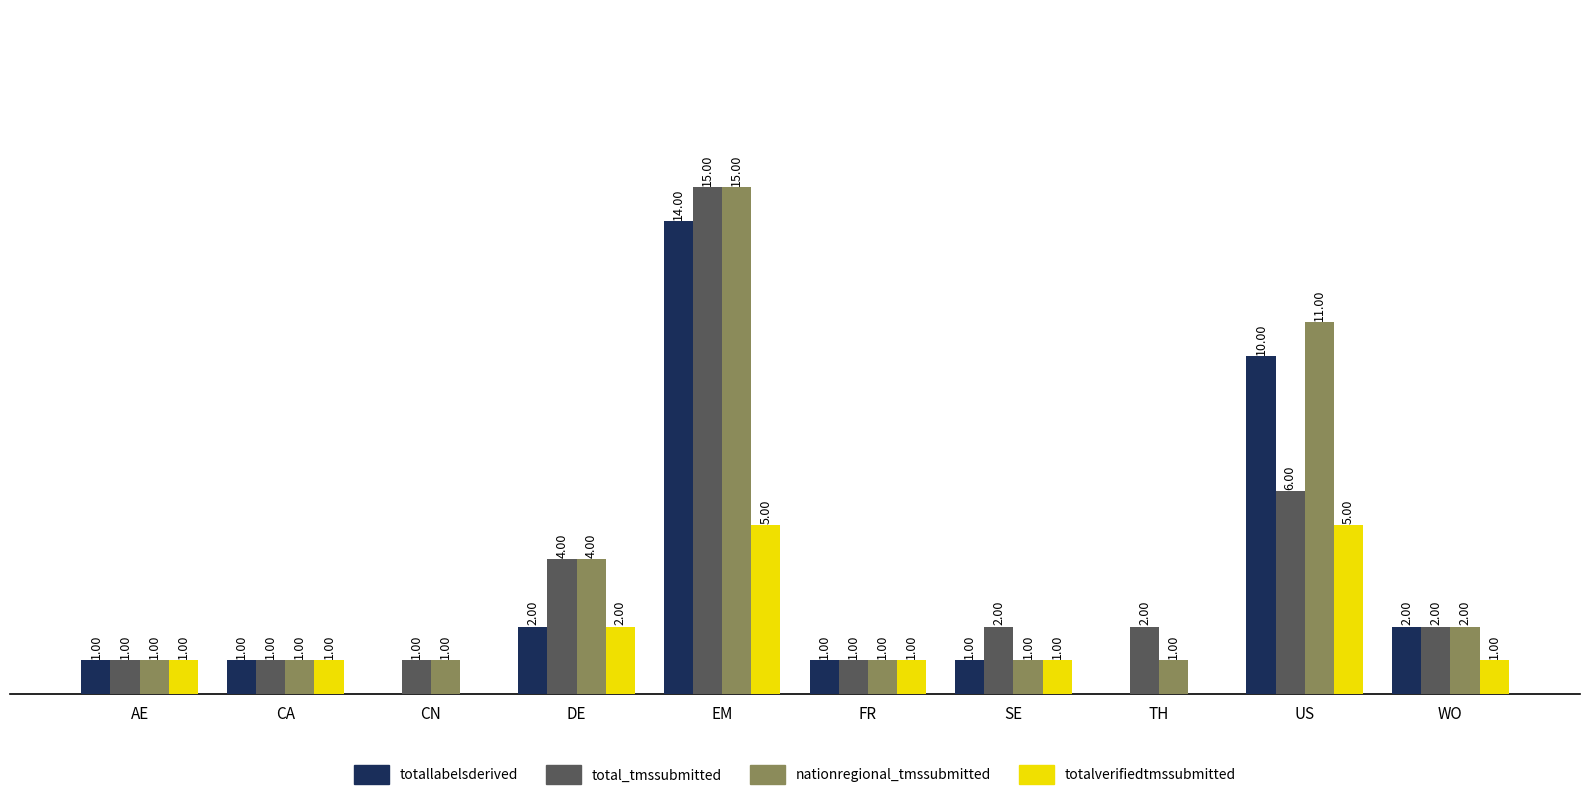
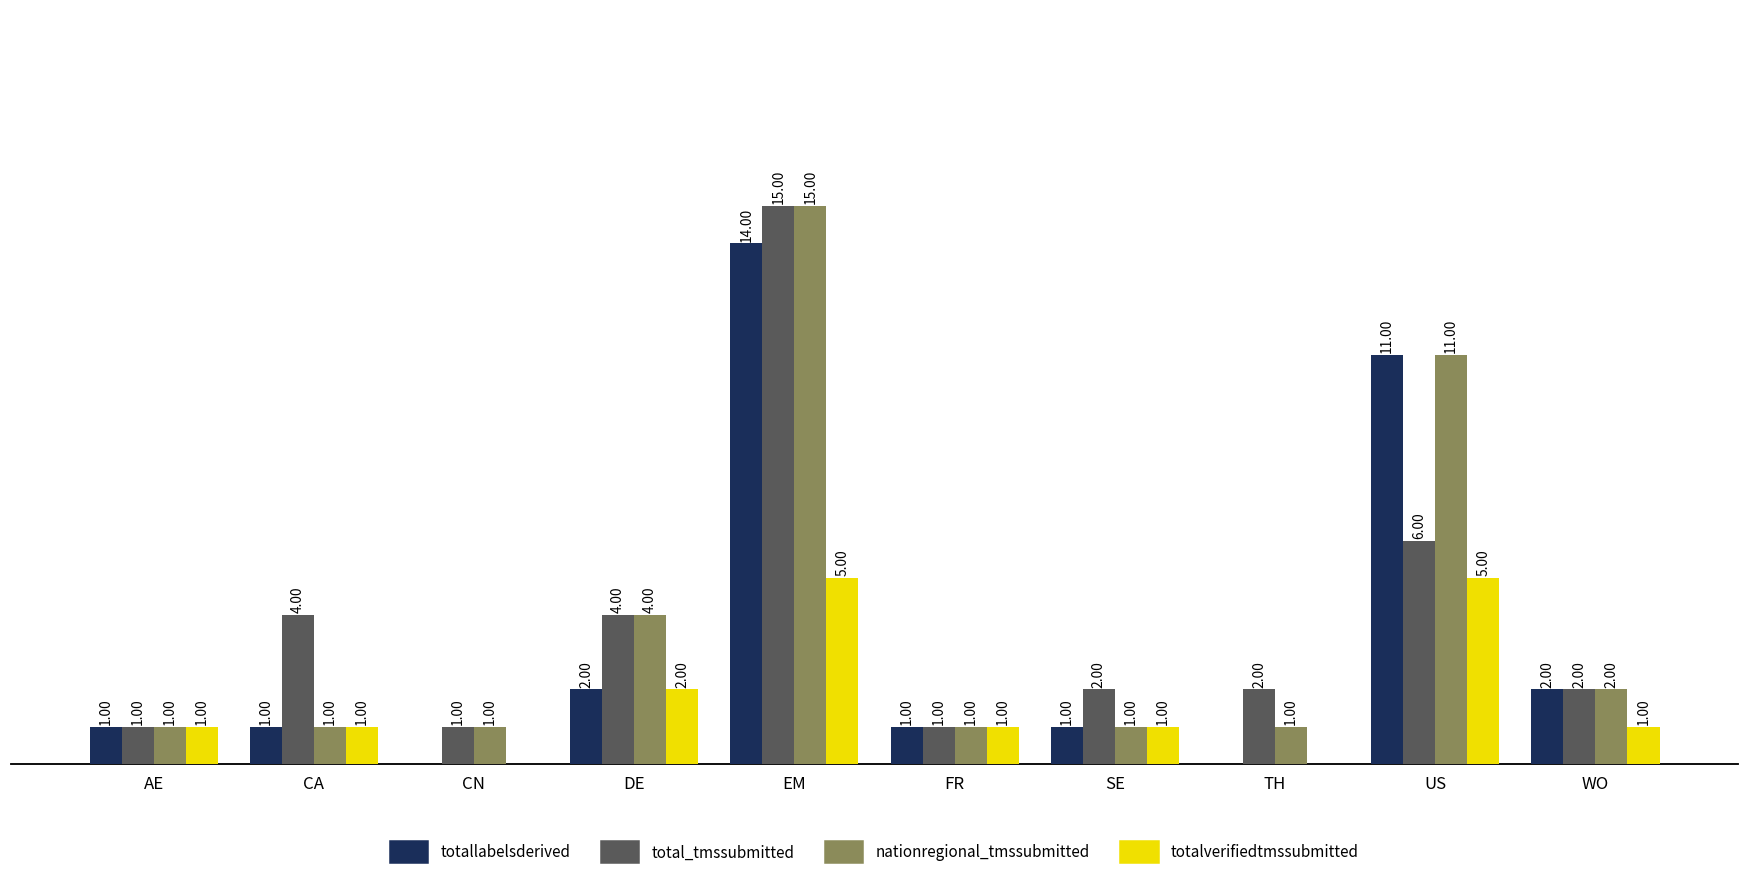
total_tmssubmitted, CA: 1.00 -> 4.00
totallabelsderived, US: 10.00 -> 11.00
